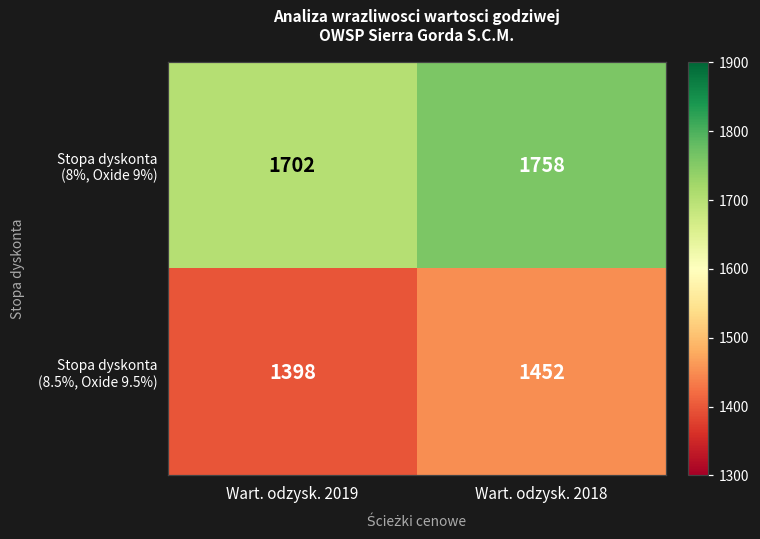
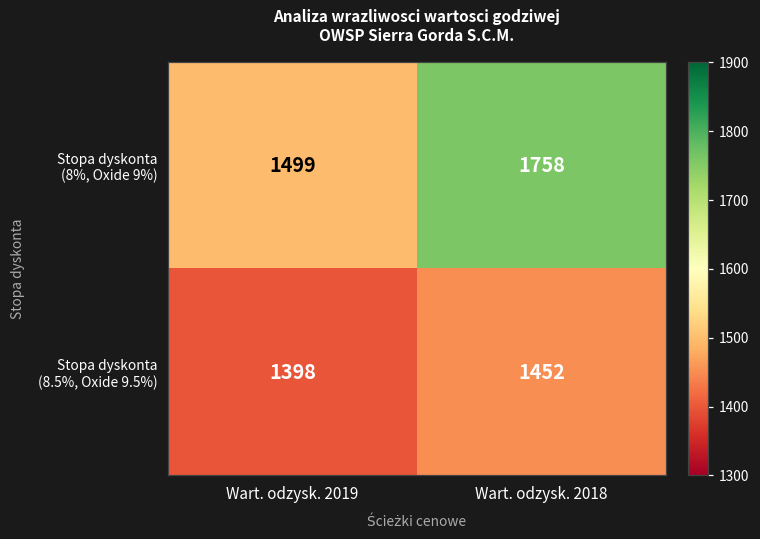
Stopa dyskonta (8%, Oxide 9%), Wart. odzysk. 2019: 1702 -> 1499
